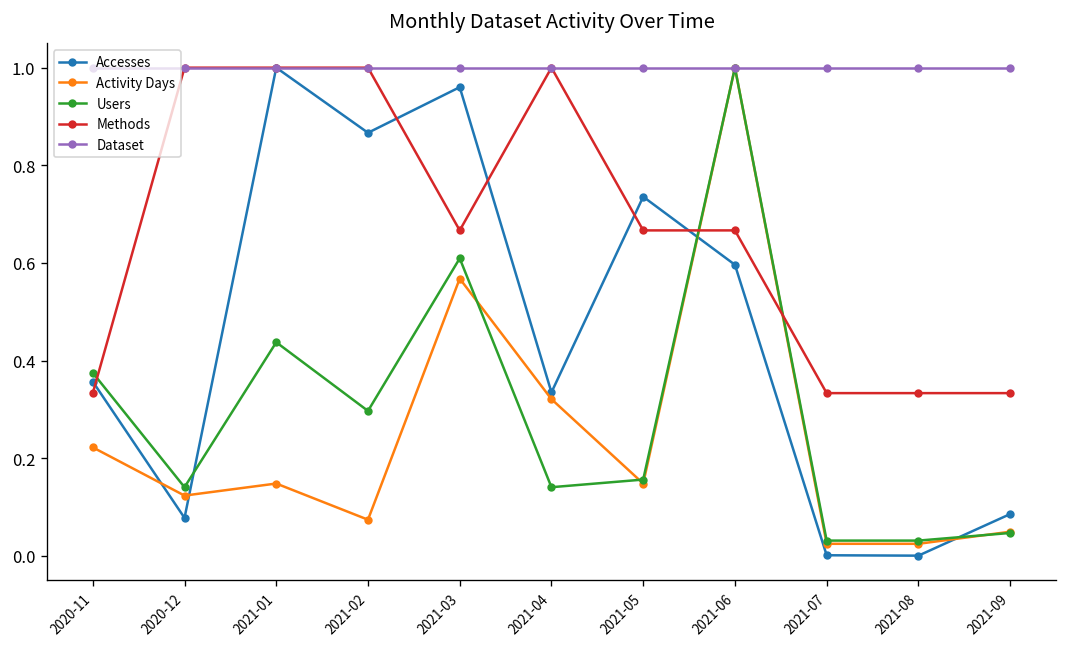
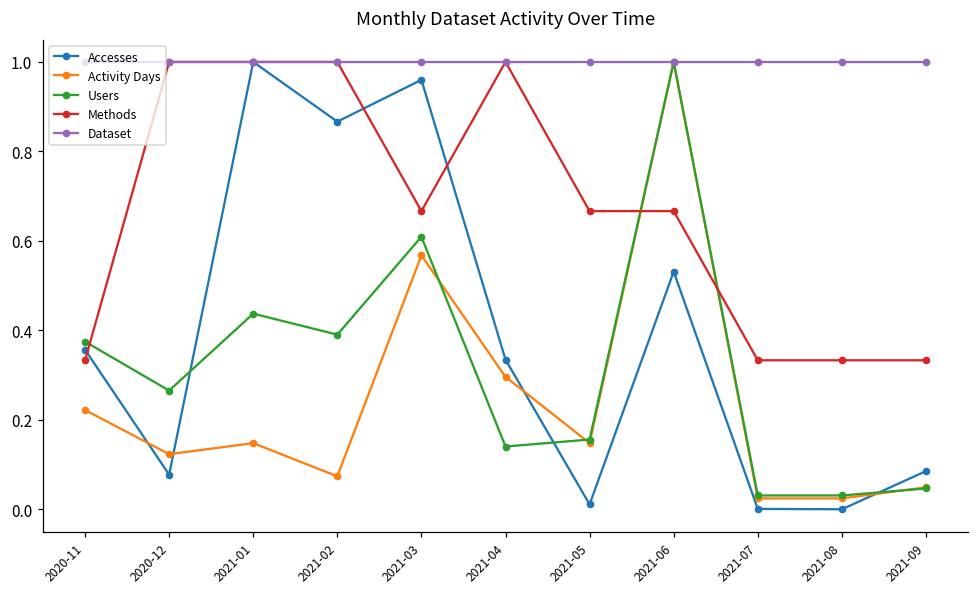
Users, 2020-12: 0.14 -> 0.27
Users, 2021-02: 0.30 -> 0.39
Activity Days, 2021-04: 0.32 -> 0.30
Accesses, 2021-05: 0.74 -> 0.01
Accesses, 2021-06: 0.60 -> 0.53
